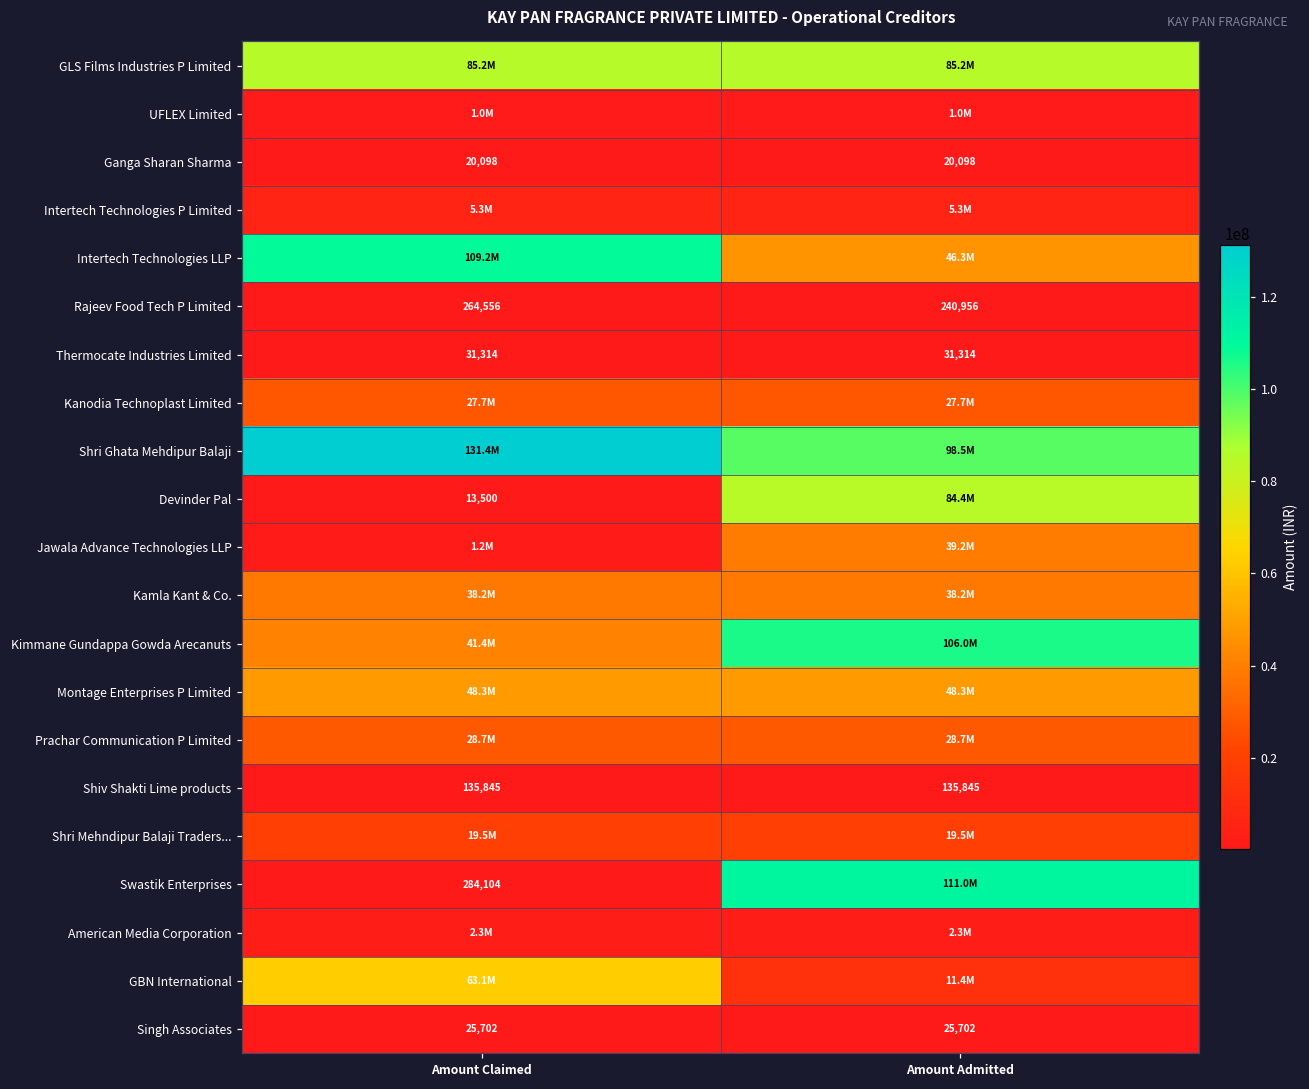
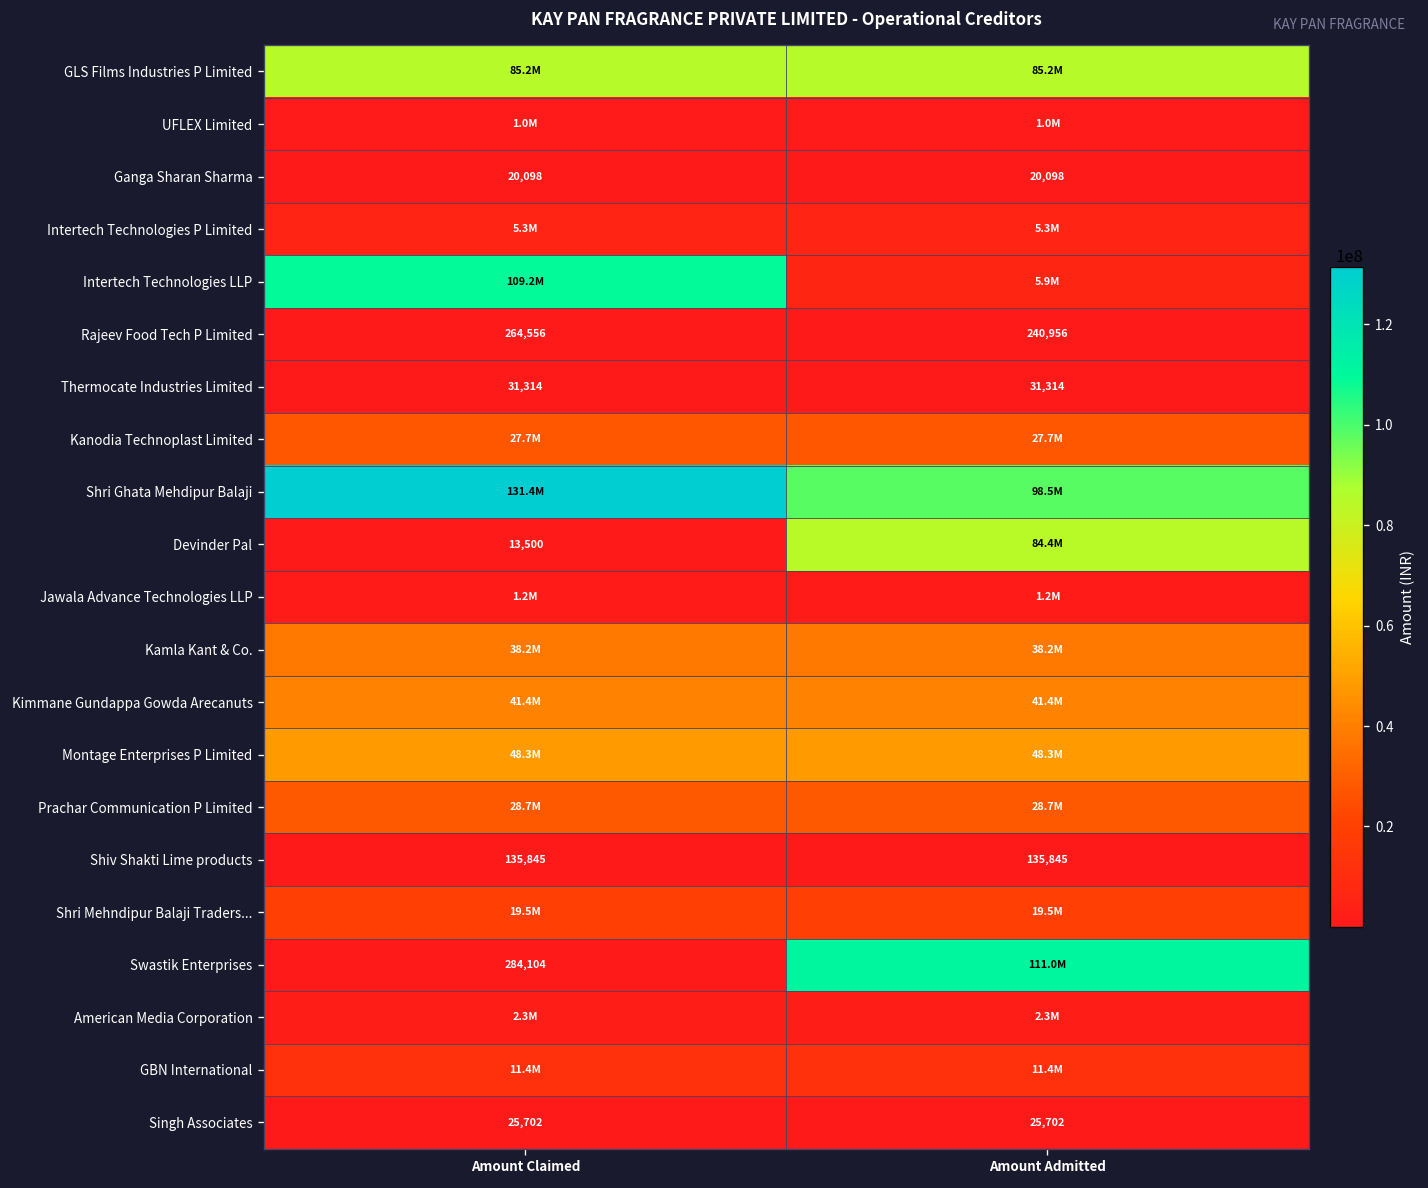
Intertech Technologies LLP, Amount Admitted: 46.3M -> 5.9M
Jawala Advance Technologies LLP, Amount Admitted: 39.2M -> 1.2M
Kimmane Gundappa Gowda Arecanuts, Amount Admitted: 106.0M -> 41.4M
GBN International, Amount Claimed: 63.1M -> 11.4M
